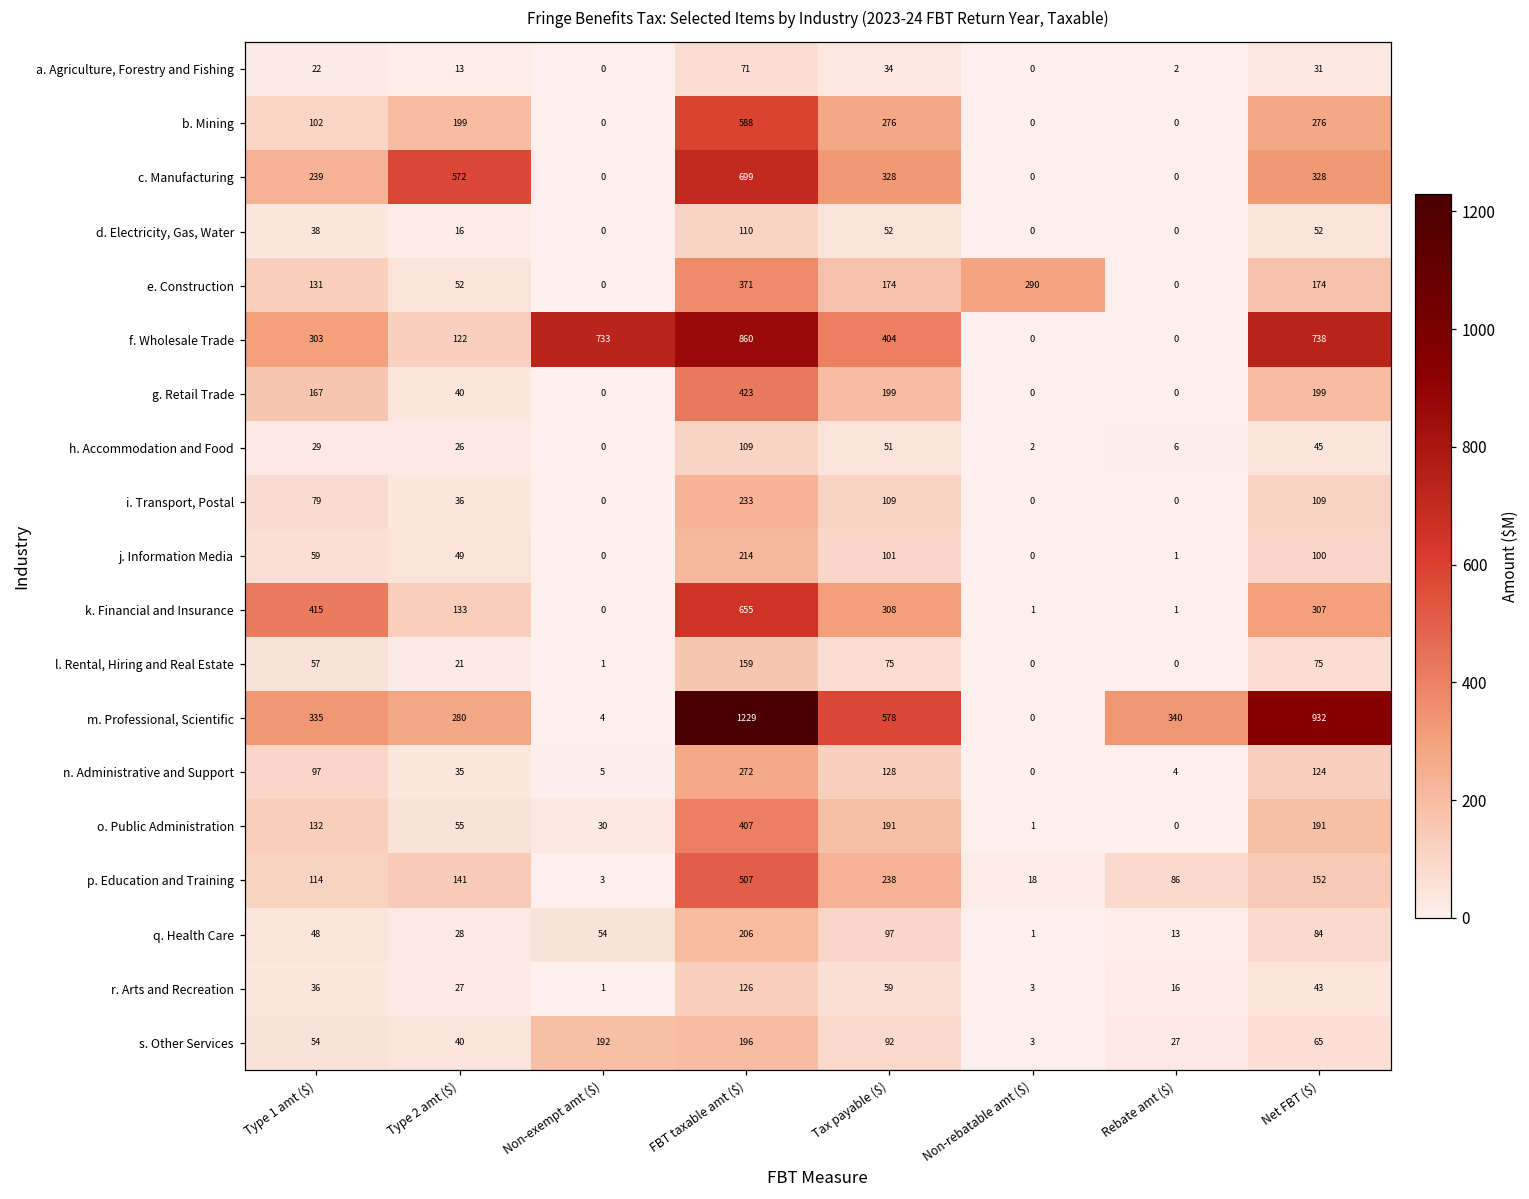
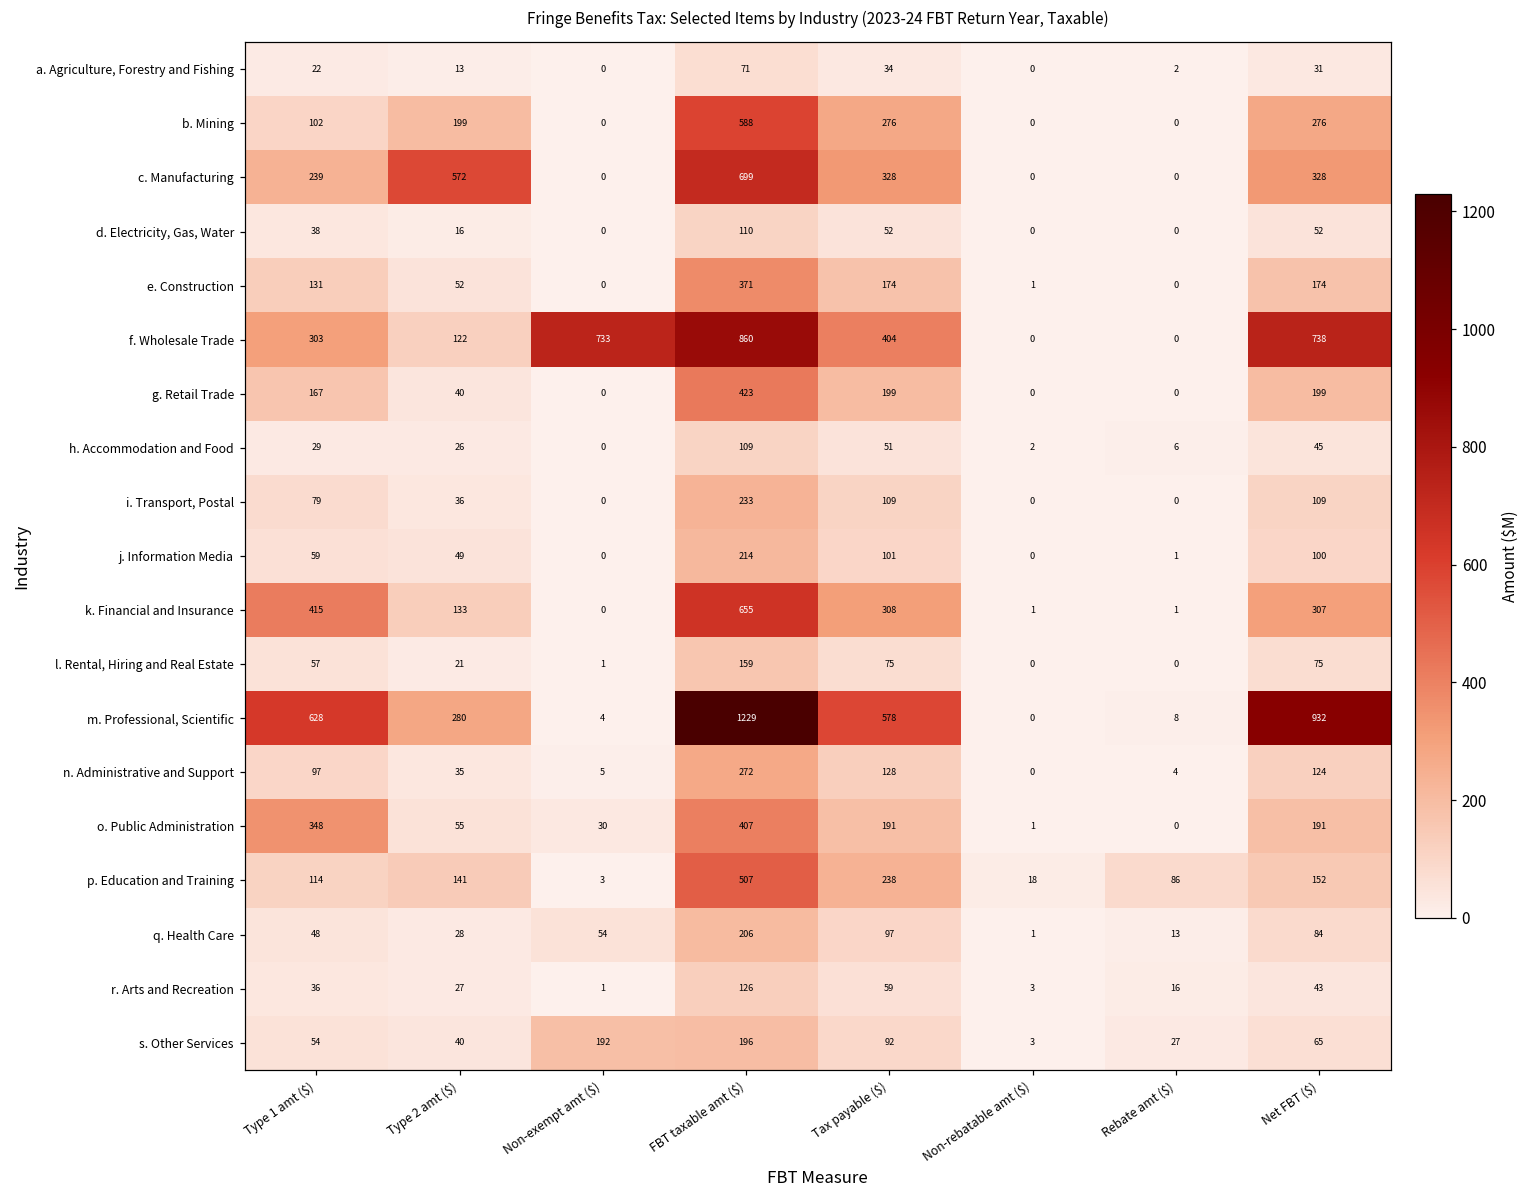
e. Construction, Non-rebatable amt ($): 290 -> 1
m. Professional, Scientific, Type 1 amt ($): 335 -> 628
m. Professional, Scientific, Rebate amt ($): 340 -> 8
o. Public Administration, Type 1 amt ($): 132 -> 348
